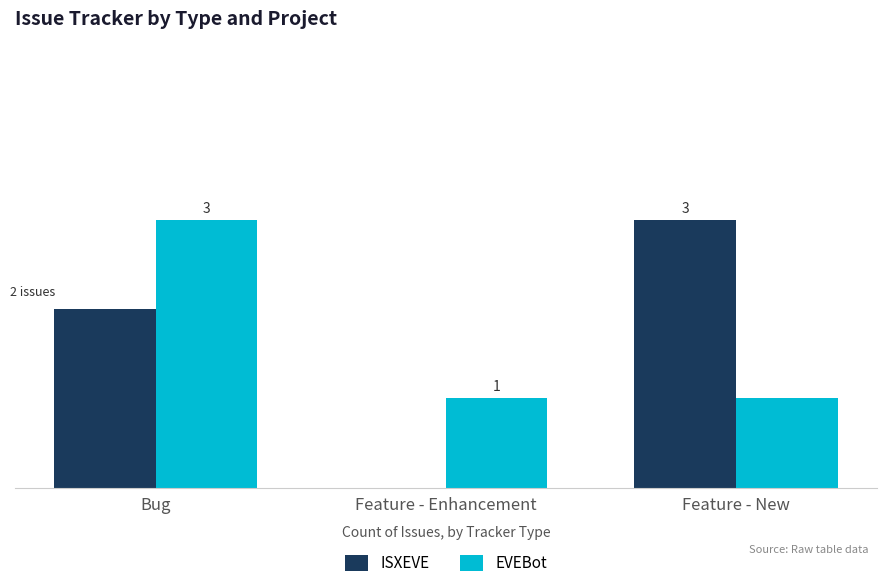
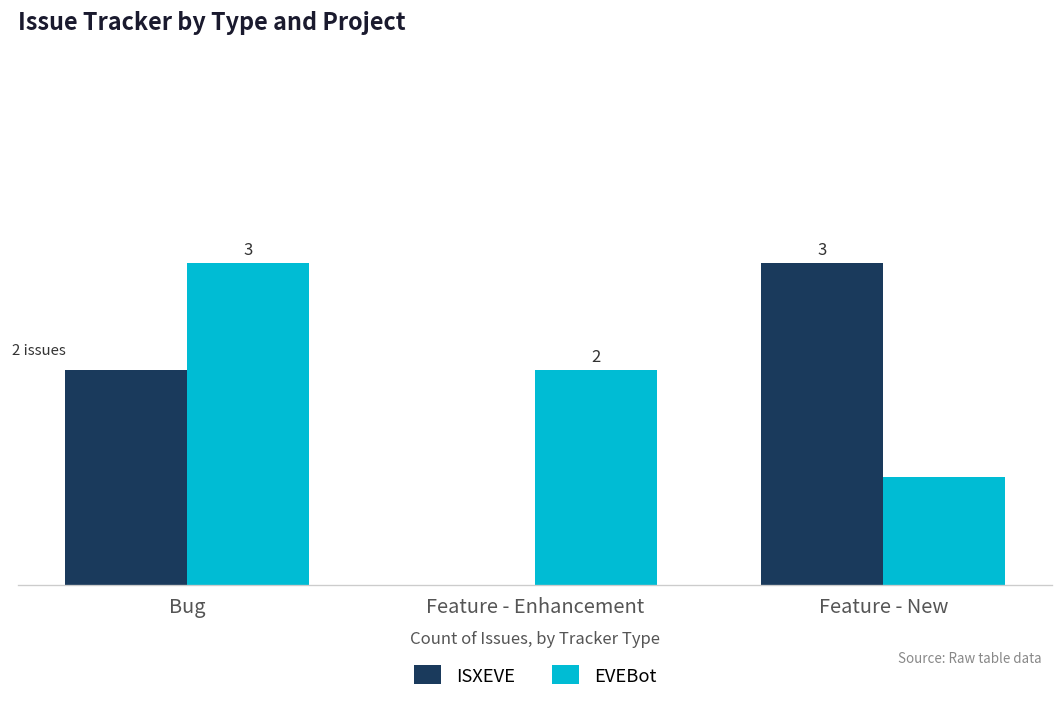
EVEBot, Feature - Enhancement: 1 -> 2
